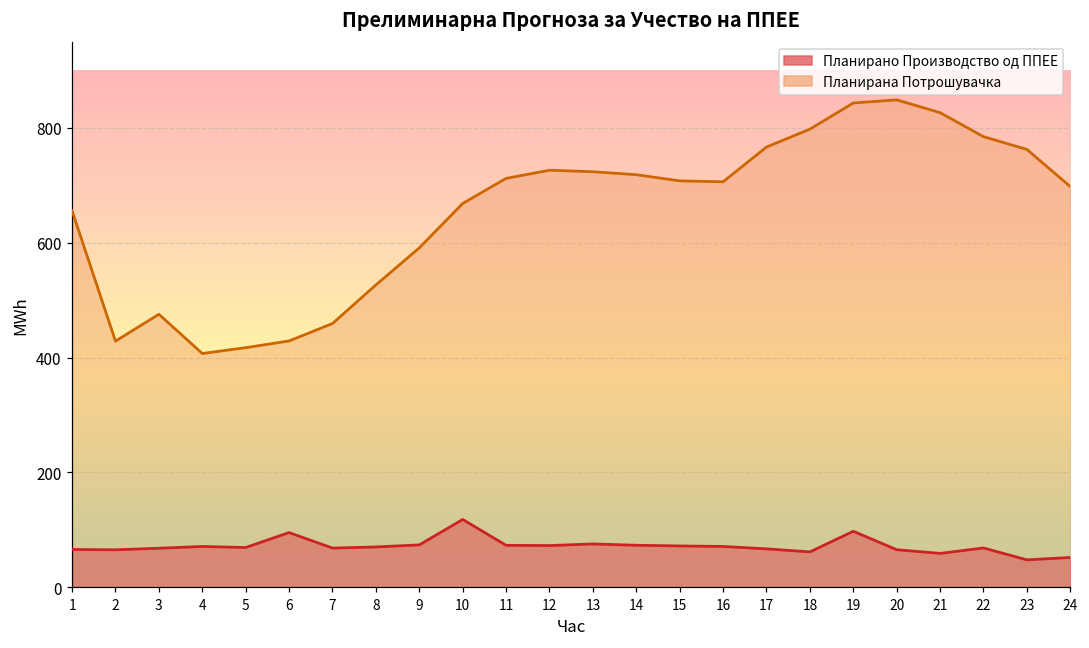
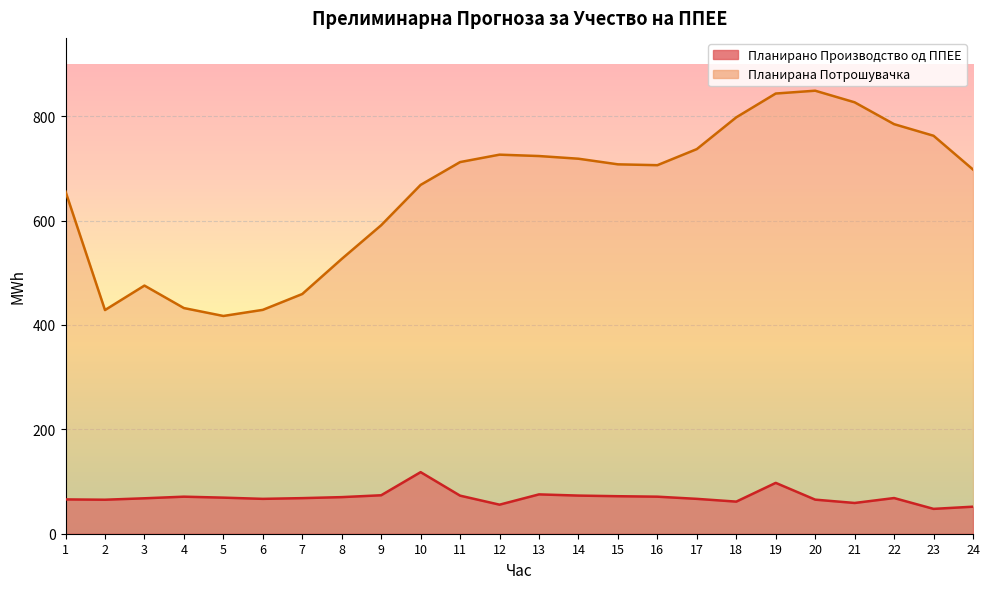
Планирана Потрошувачка, 4: 410 -> 430
Планирано Производство од ППЕЕ, 6: 100 -> 70
Планирано Производство од ППЕЕ, 12: 70 -> 60
Планирана Потрошувачка, 17: 770 -> 740
